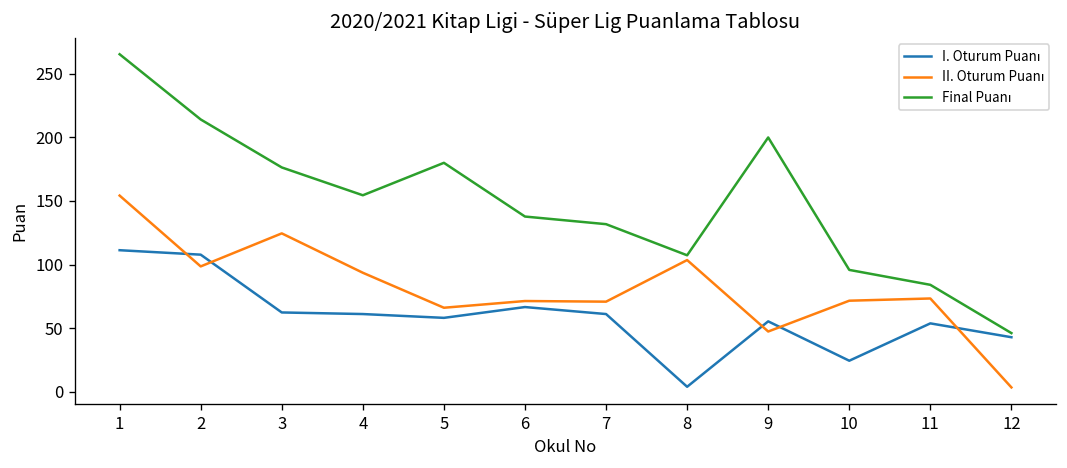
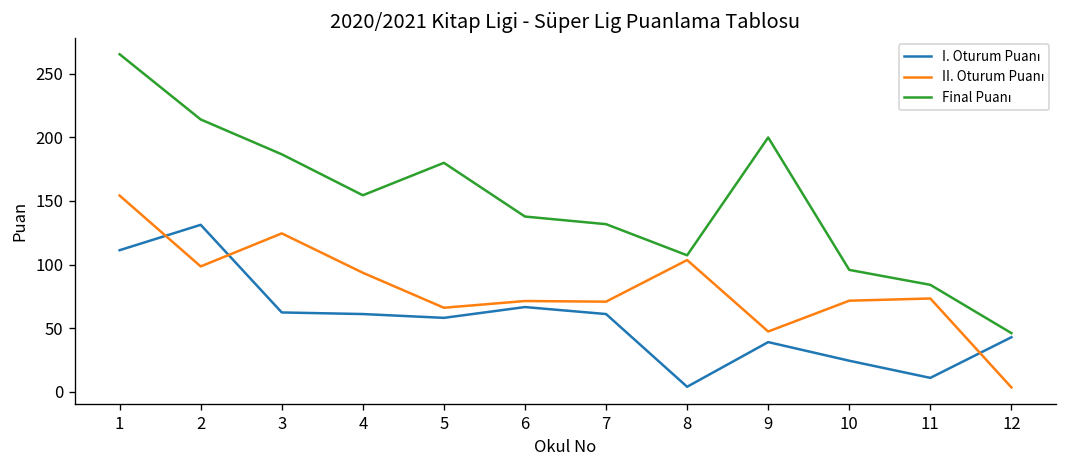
I. Oturum Puanı, 2: 108 -> 131
Final Puanı, 3: 176 -> 187
I. Oturum Puanı, 9: 55 -> 39
I. Oturum Puanı, 11: 54 -> 11
